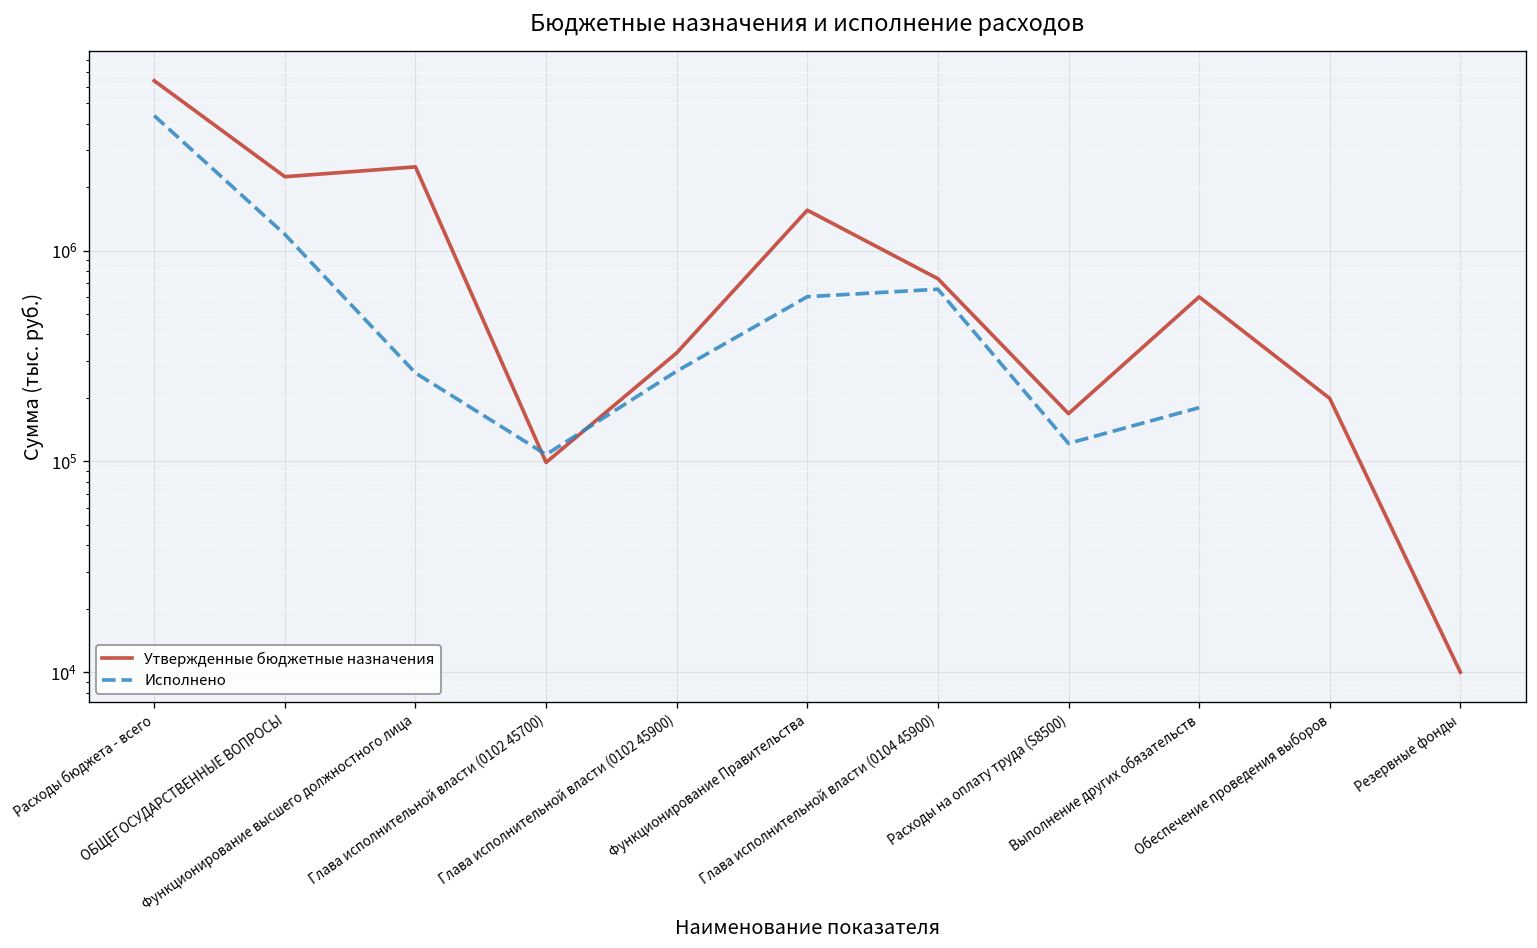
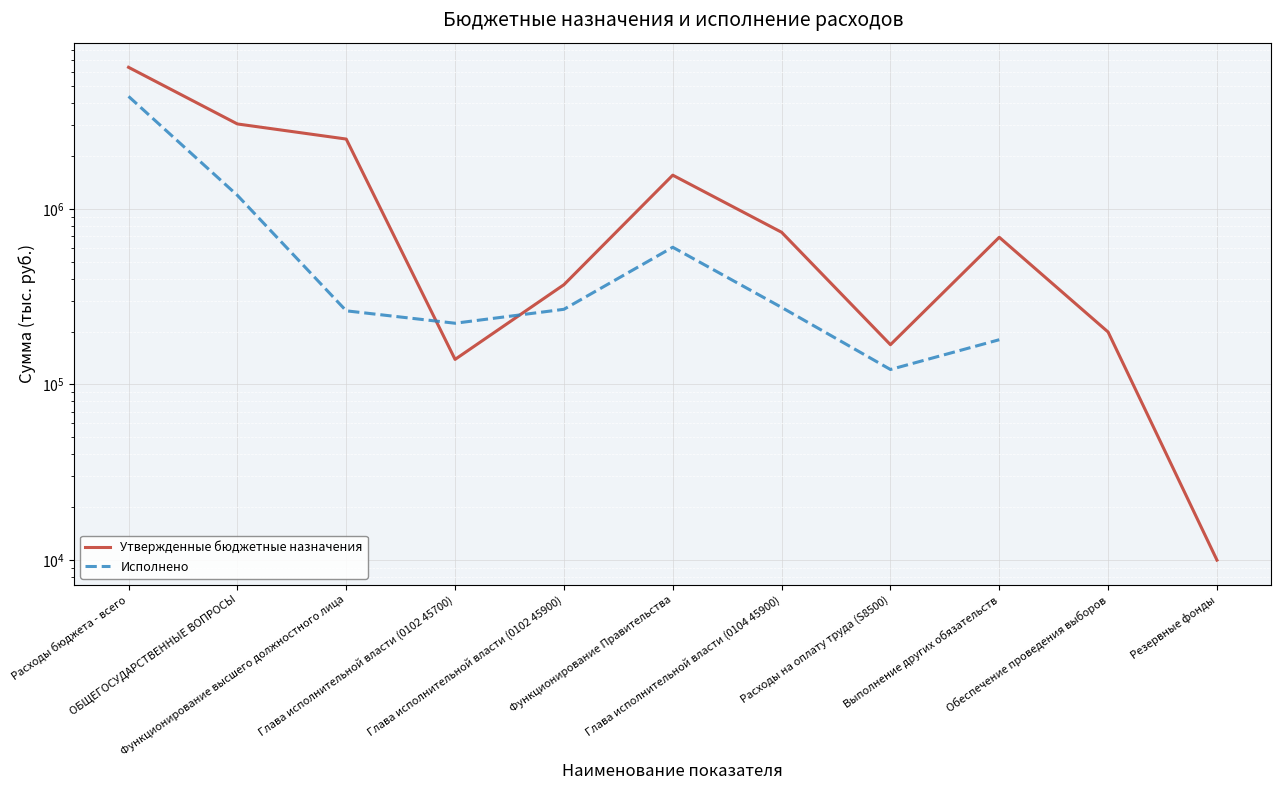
Утвержденные бюджетные назначения, ОБЩЕГОСУДАРСТВЕННЫЕ ВОПРОСЫ: 2200000 -> 3000000
Утвержденные бюджетные назначения, Глава исполнительной власти (0102 45700): 100000 -> 140000
Исполнено, Глава исполнительной власти (0102 45700): 110000 -> 220000
Утвержденные бюджетные назначения, Глава исполнительной власти (0102 45900): 330000 -> 370000
Исполнено, Глава исполнительной власти (0104 45900): 660000 -> 270000
Утвержденные бюджетные назначения, Выполнение других обязательств: 600000 -> 690000
